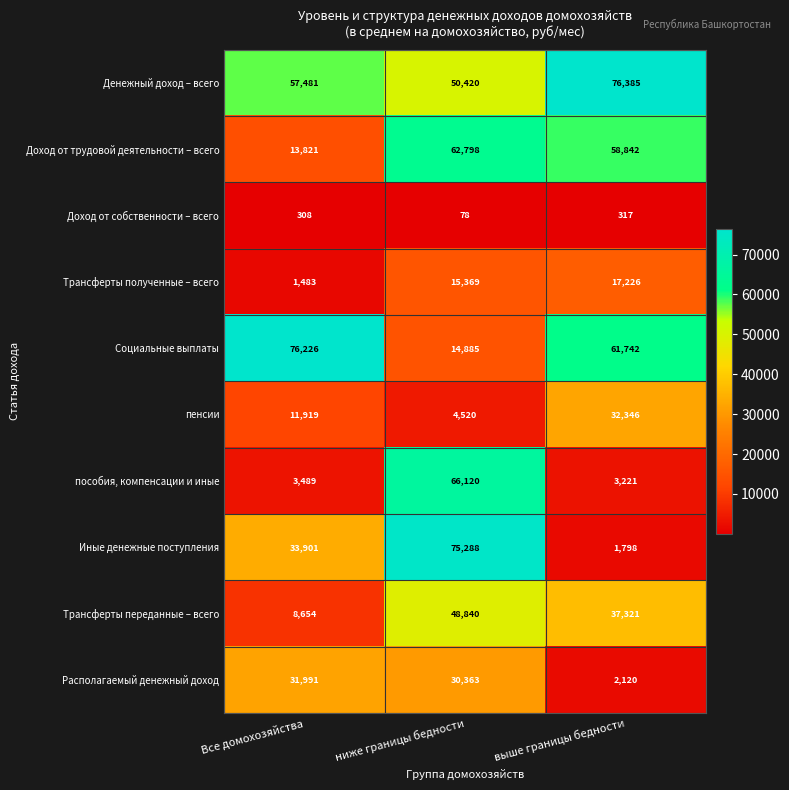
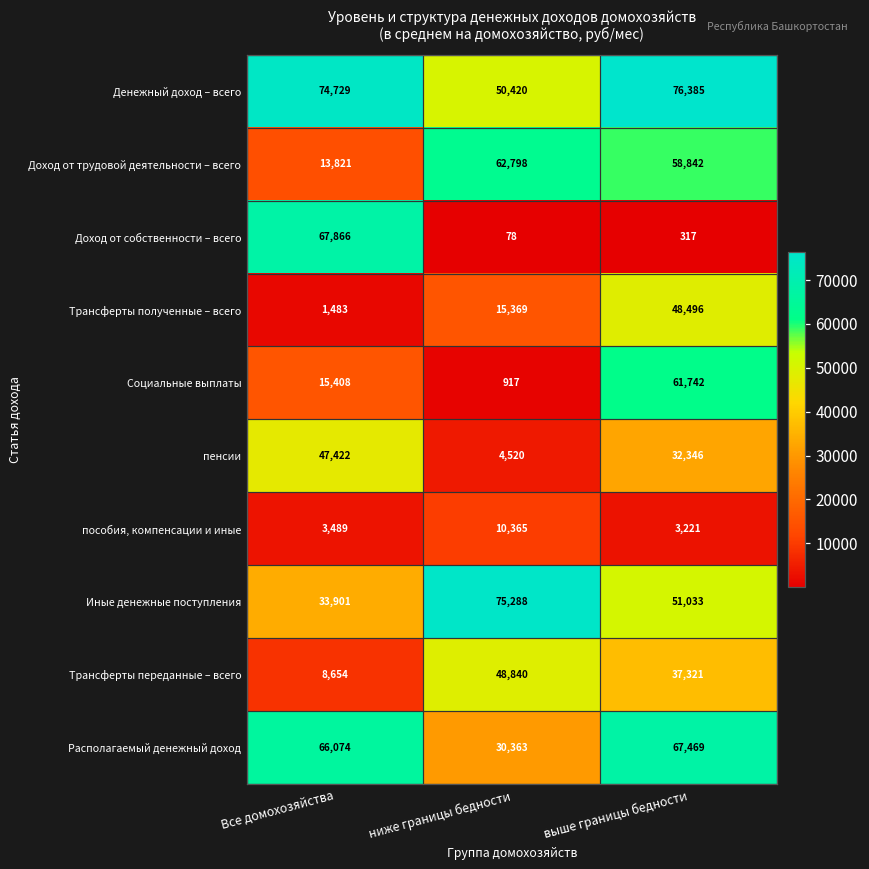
Денежный доход – всего, Все домохозяйства: 57,481 -> 74,729
Доход от собственности – всего, Все домохозяйства: 308 -> 67,866
Трансферты полученные – всего, выше границы бедности: 17,226 -> 48,496
Социальные выплаты, Все домохозяйства: 76,226 -> 15,408
Социальные выплаты, ниже границы бедности: 14,885 -> 917
пенсии, Все домохозяйства: 11,919 -> 47,422
пособия, компенсации и иные, ниже границы бедности: 66,120 -> 10,365
Иные денежные поступления, выше границы бедности: 1,798 -> 51,033
Располагаемый денежный доход, Все домохозяйства: 31,991 -> 66,074
Располагаемый денежный доход, выше границы бедности: 2,120 -> 67,469
